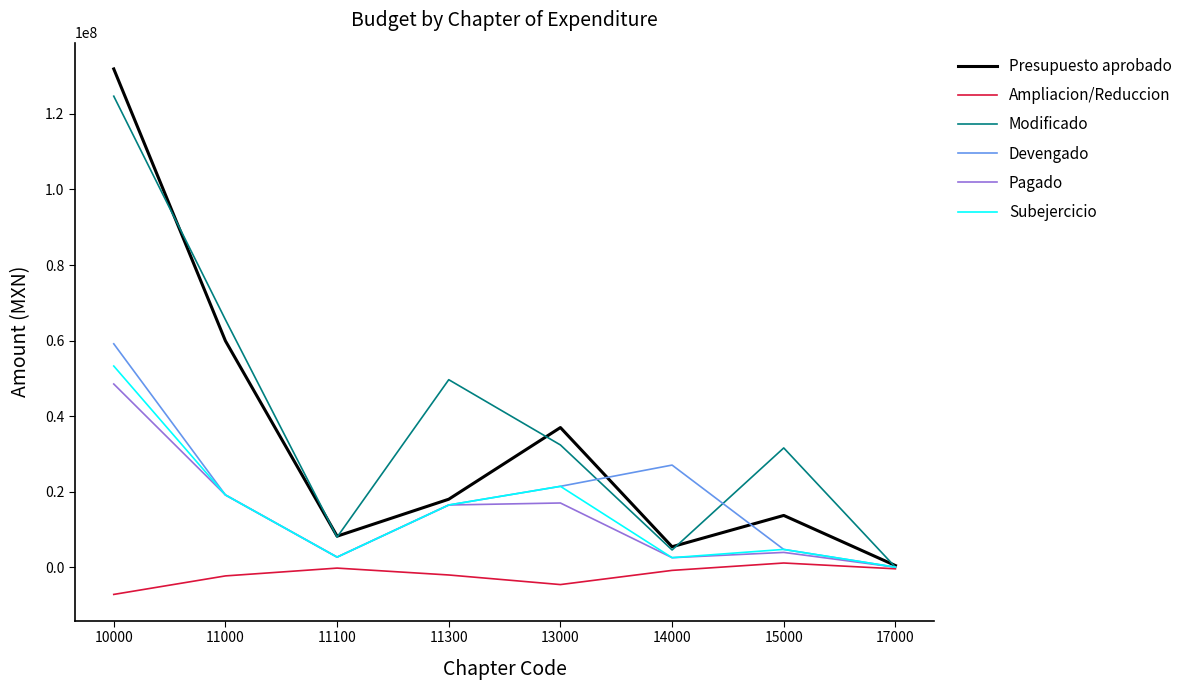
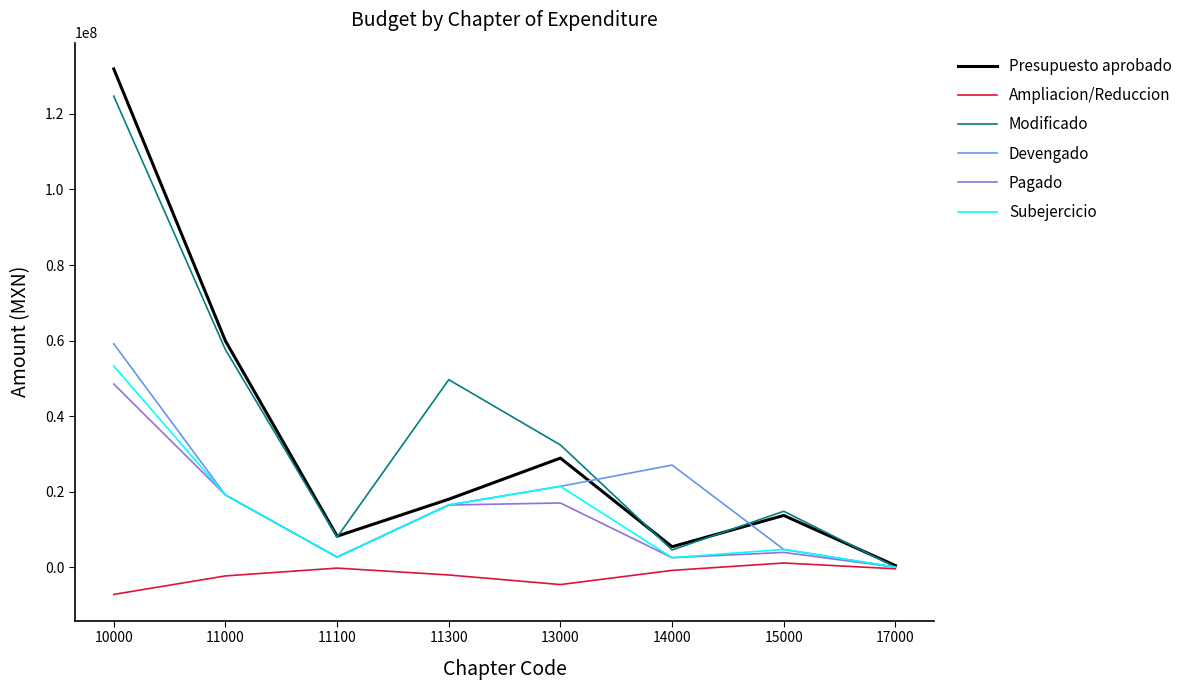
Modificado, 11000: 66000000 -> 58000000
Presupuesto aprobado, 13000: 37000000 -> 29000000
Modificado, 15000: 32000000 -> 15000000
